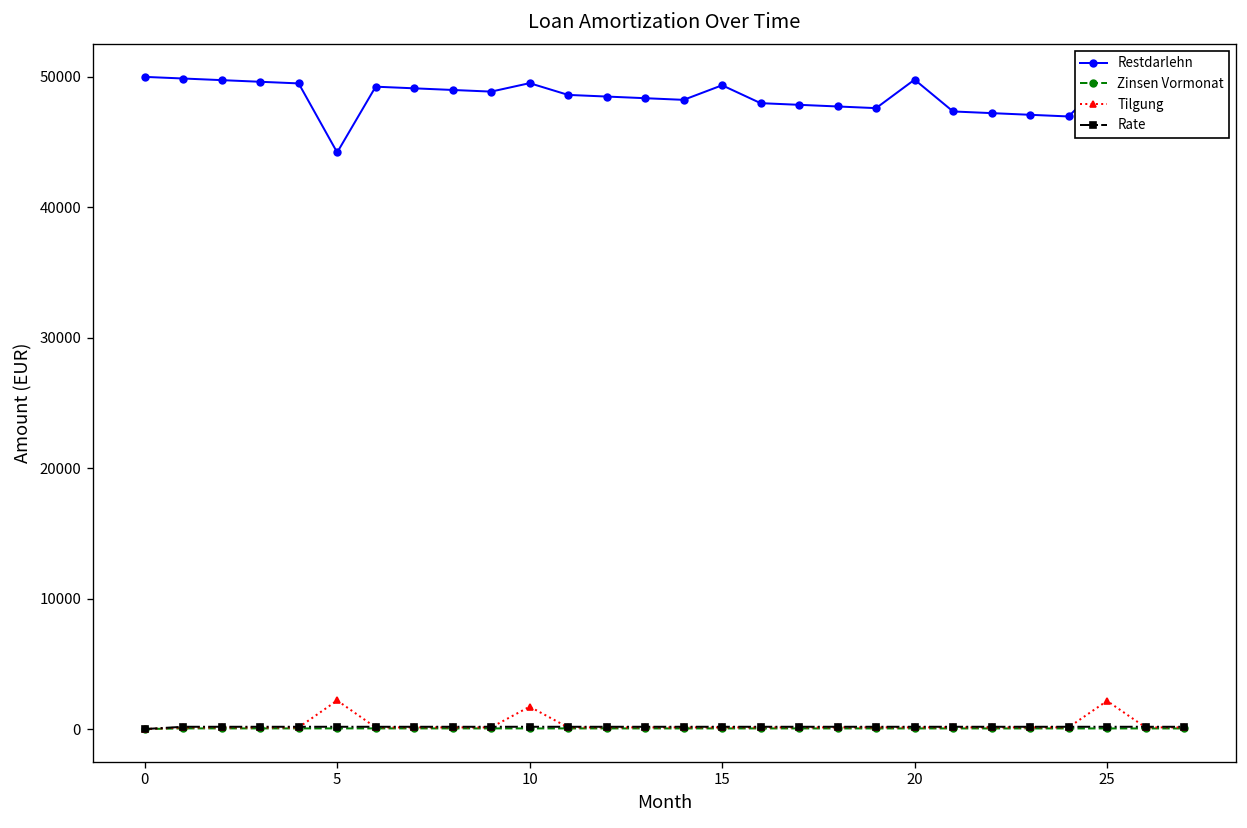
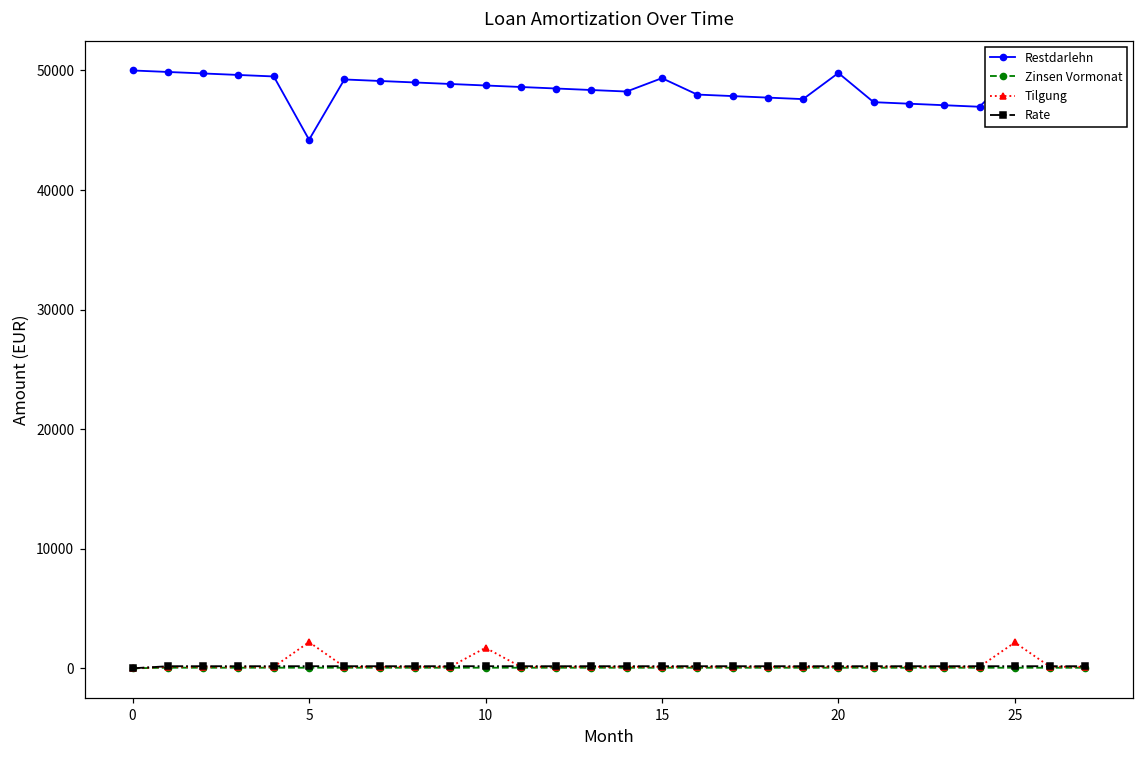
Restdarlehn, 10: 49500 -> 48700
